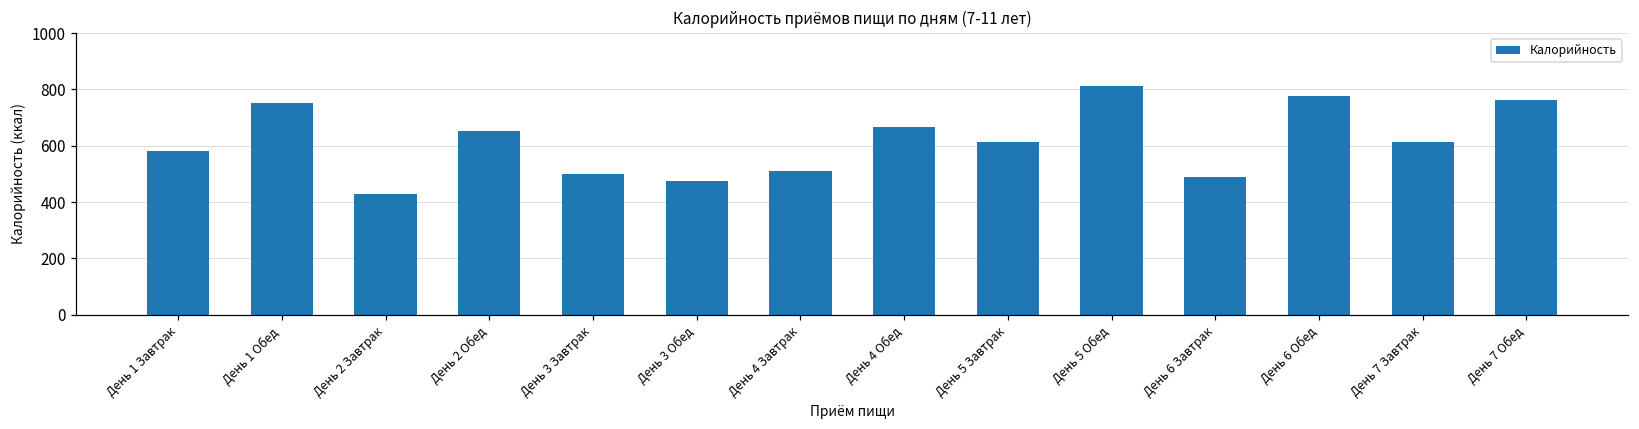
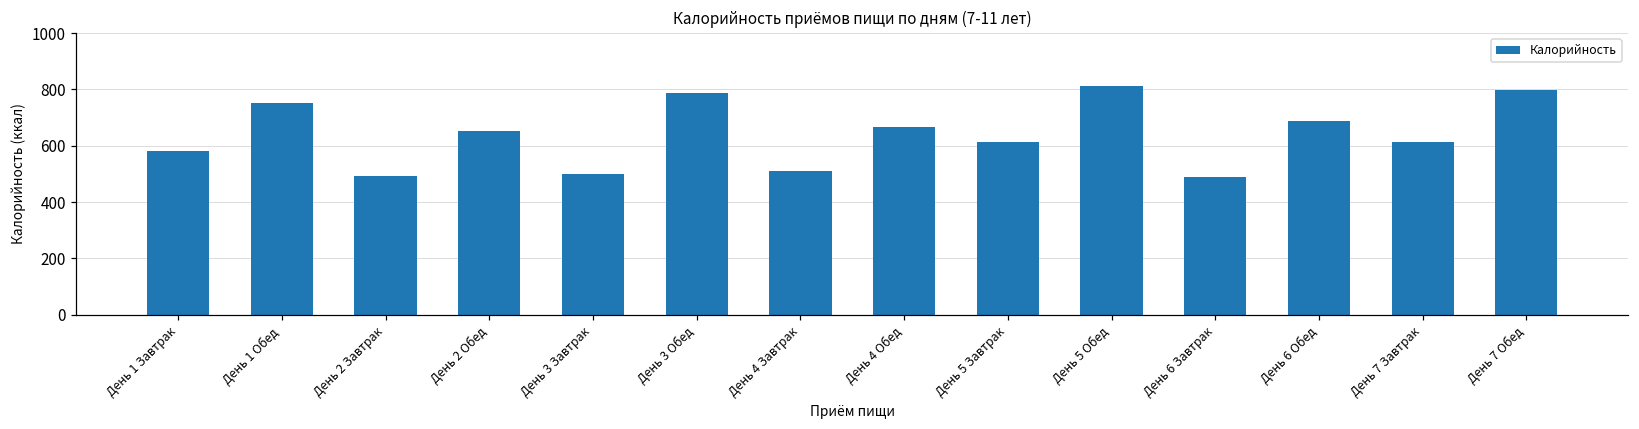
День 2 Завтрак: 430 -> 490
День 3 Обед: 480 -> 790
День 6 Обед: 780 -> 690
День 7 Обед: 760 -> 800
